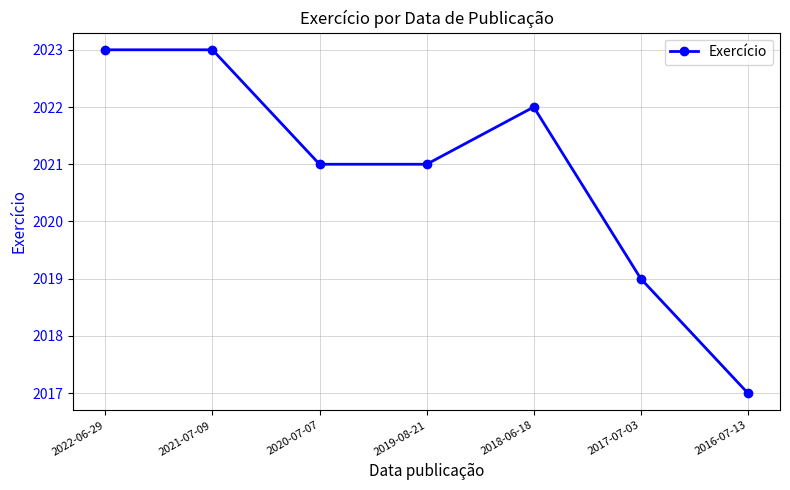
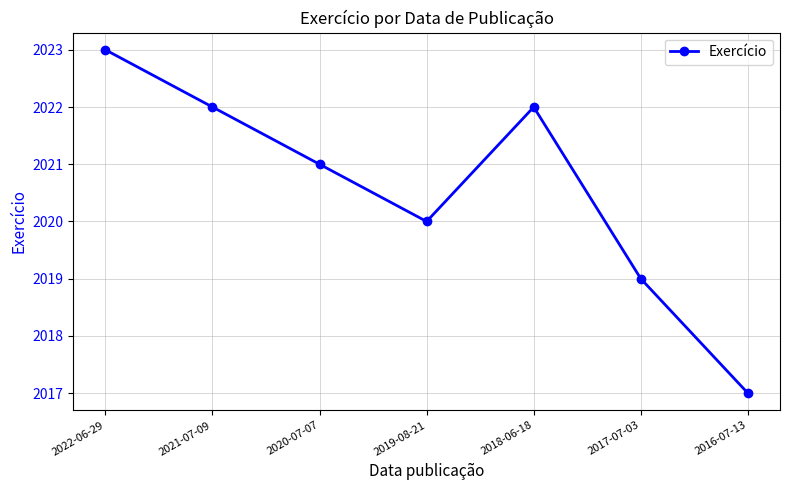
2021-07-09: 2023 -> 2022
2019-08-21: 2021 -> 2020
